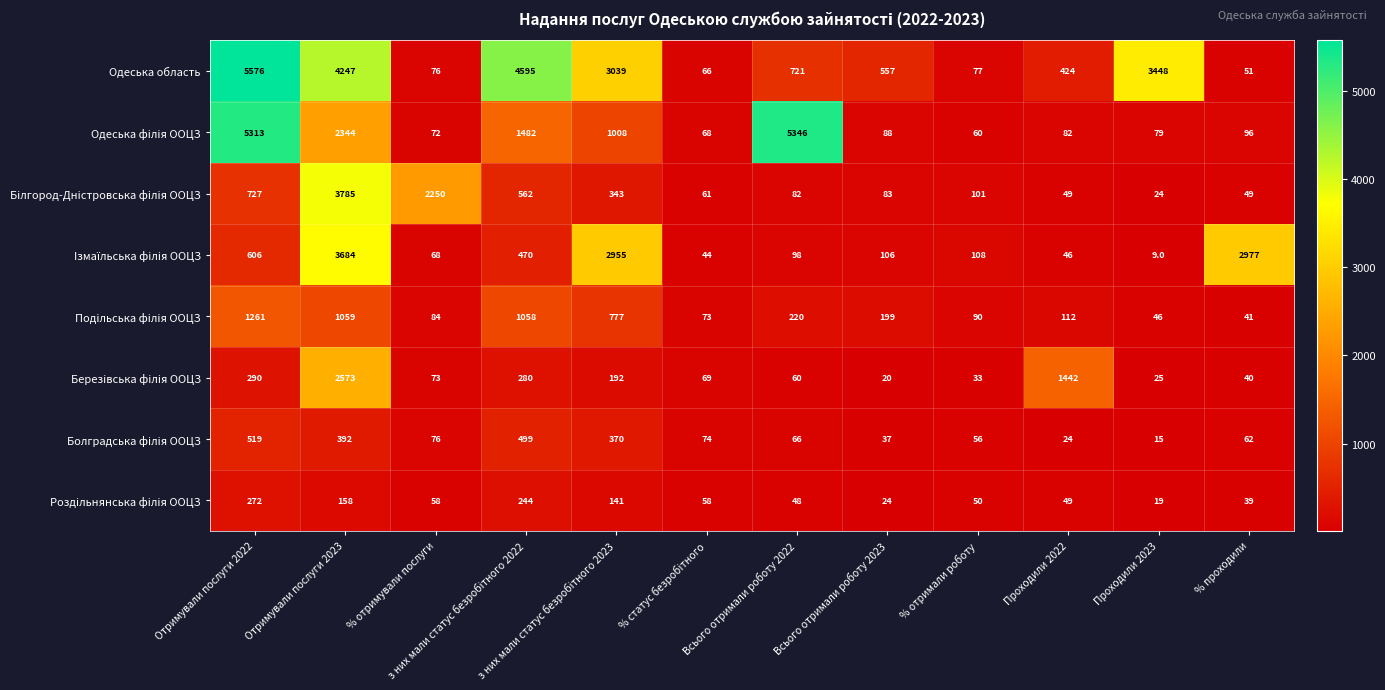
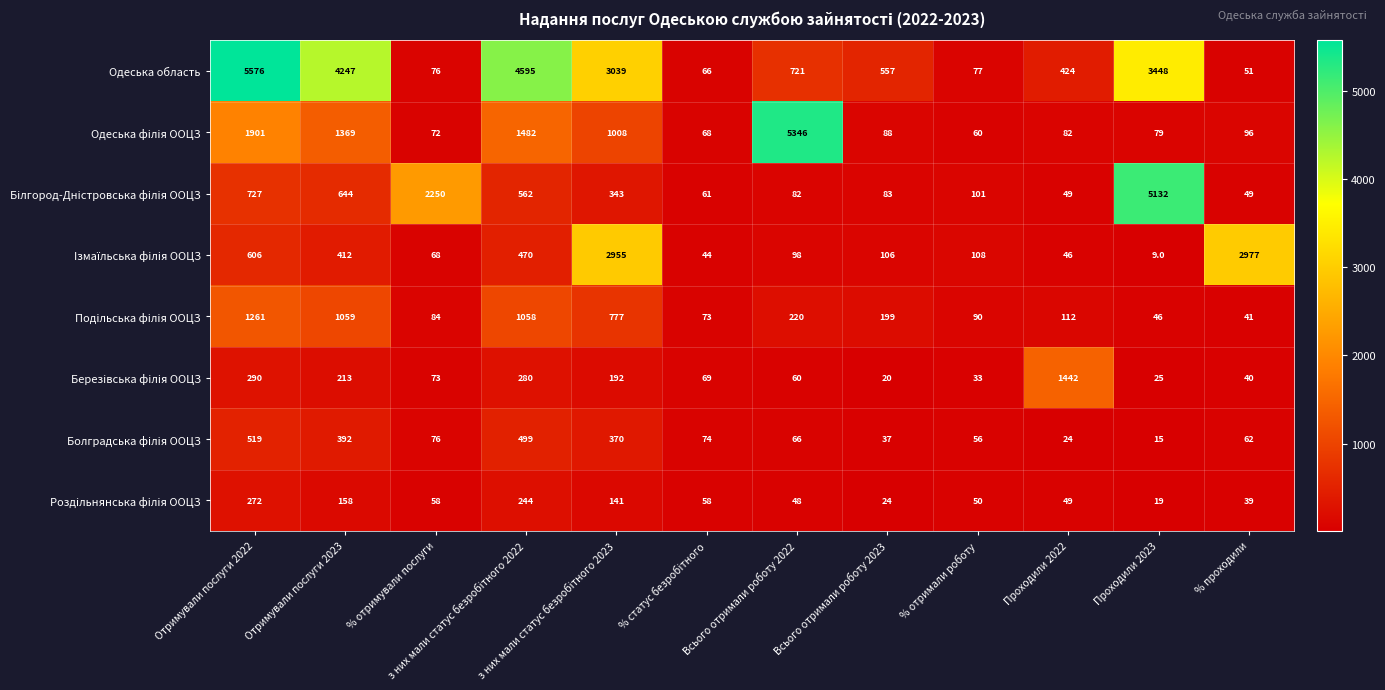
Одеська філія ООЦЗ, Отримували послуги 2022: 5313 -> 1901
Одеська філія ООЦЗ, Отримували послуги 2023: 2344 -> 1369
Білгород-Днiстровська філія ООЦЗ, Отримували послуги 2023: 3785 -> 644
Білгород-Днiстровська філія ООЦЗ, Проходили 2023: 24 -> 5132
Iзмаїльська філія ООЦЗ, Отримували послуги 2023: 3684 -> 412
Березiвська філія ООЦЗ, Отримували послуги 2023: 2573 -> 213
